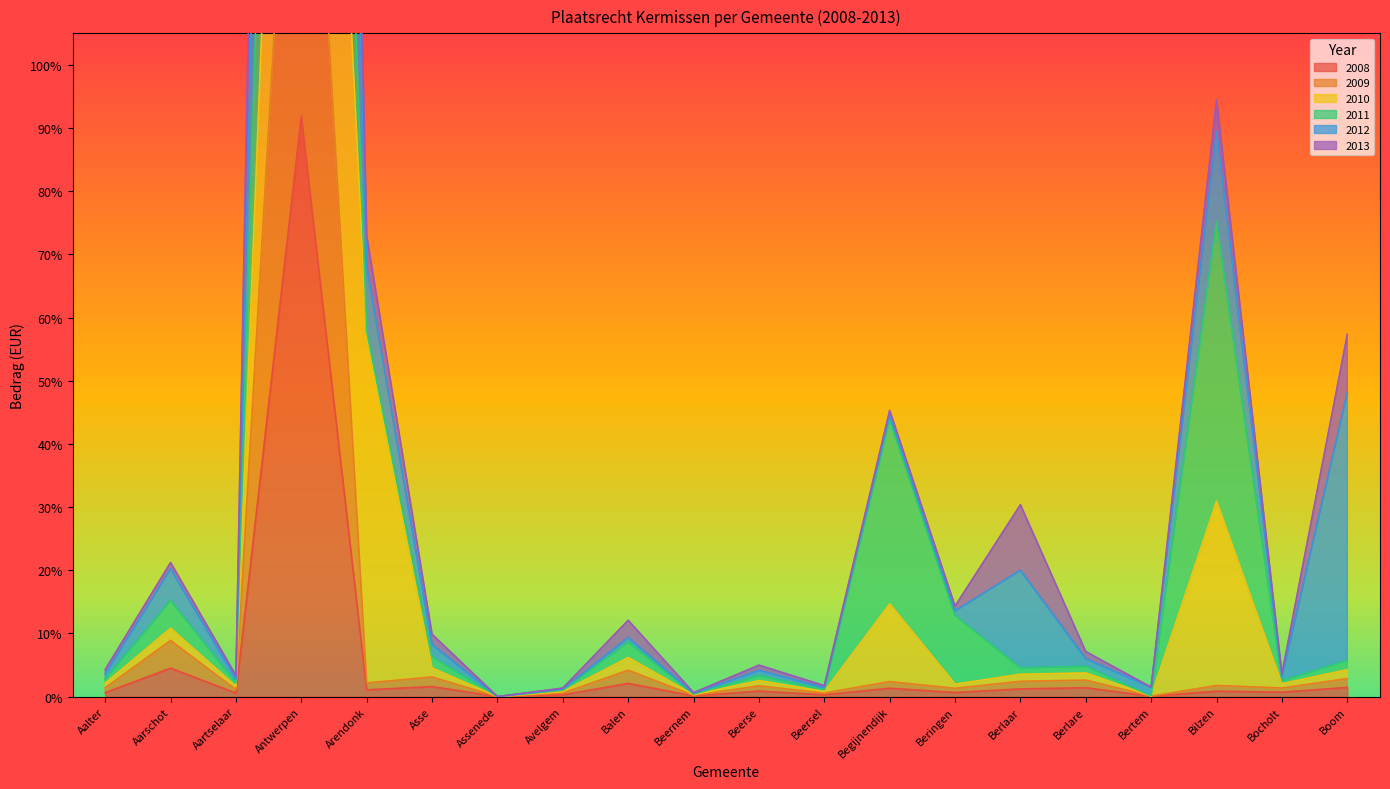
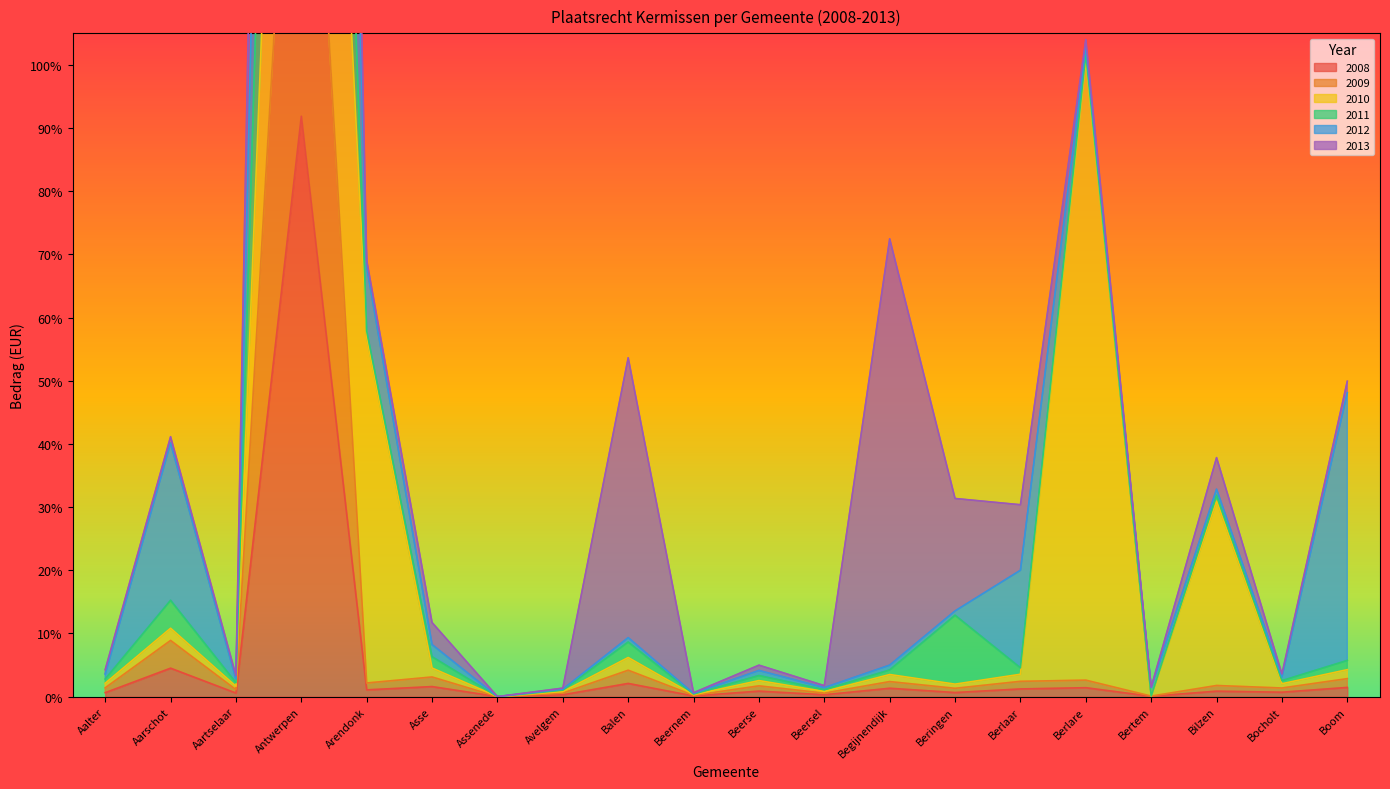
2012, Aarschot: 5% -> 25%
2013, Arendonk: 5% -> 1%
2013, Asse: 2% -> 3%
2013, Balen: 3% -> 44%
2010, Begijnendijk: 12% -> 1%
2011, Begijnendijk: 29% -> 1%
2013, Begijnendijk: 1% -> 67%
2013, Beringen: 1% -> 18%
2010, Berlare: 1% -> 98%
2011, Bilzen: 44% -> 1%
2012, Bilzen: 14% -> 1%
2013, Boom: 9% -> 2%
